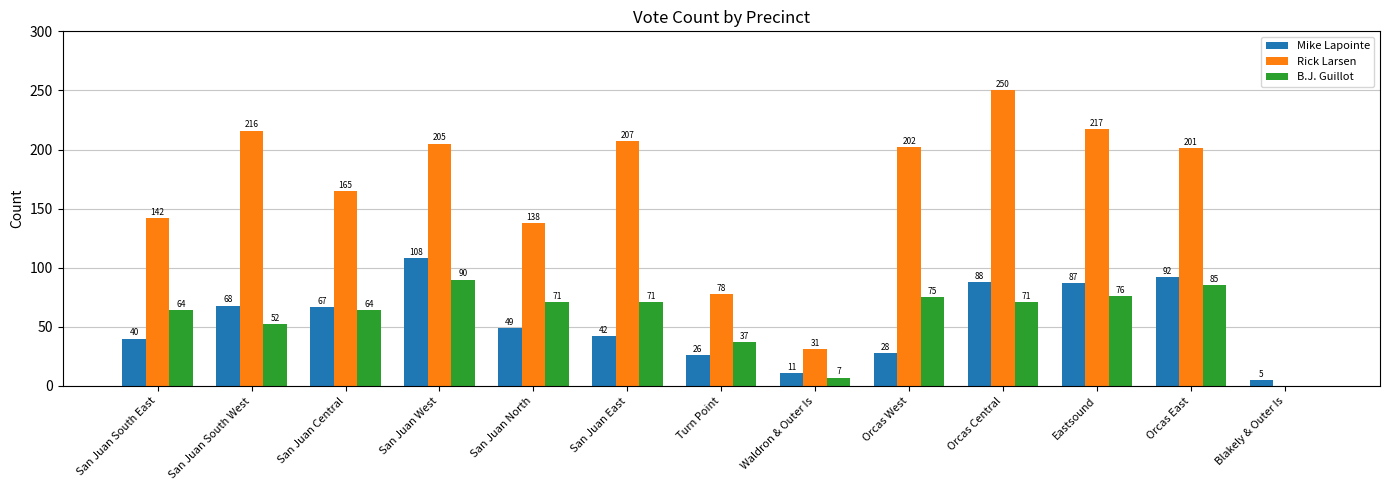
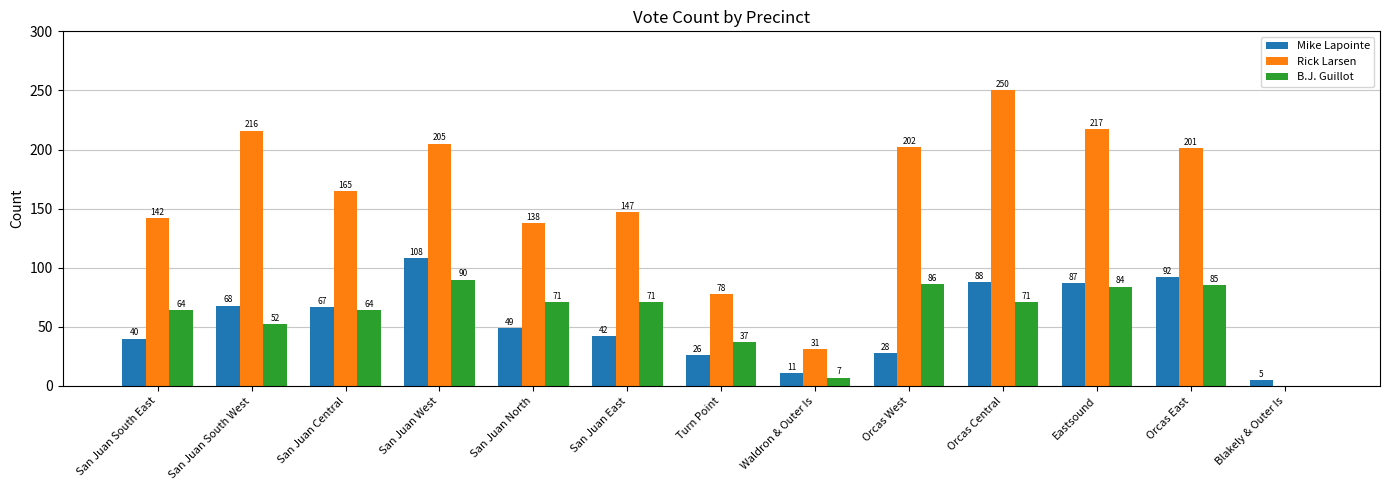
Rick Larsen, San Juan East: 207 -> 147
B.J. Guillot, Orcas West: 75 -> 86
B.J. Guillot, Eastsound: 76 -> 84
